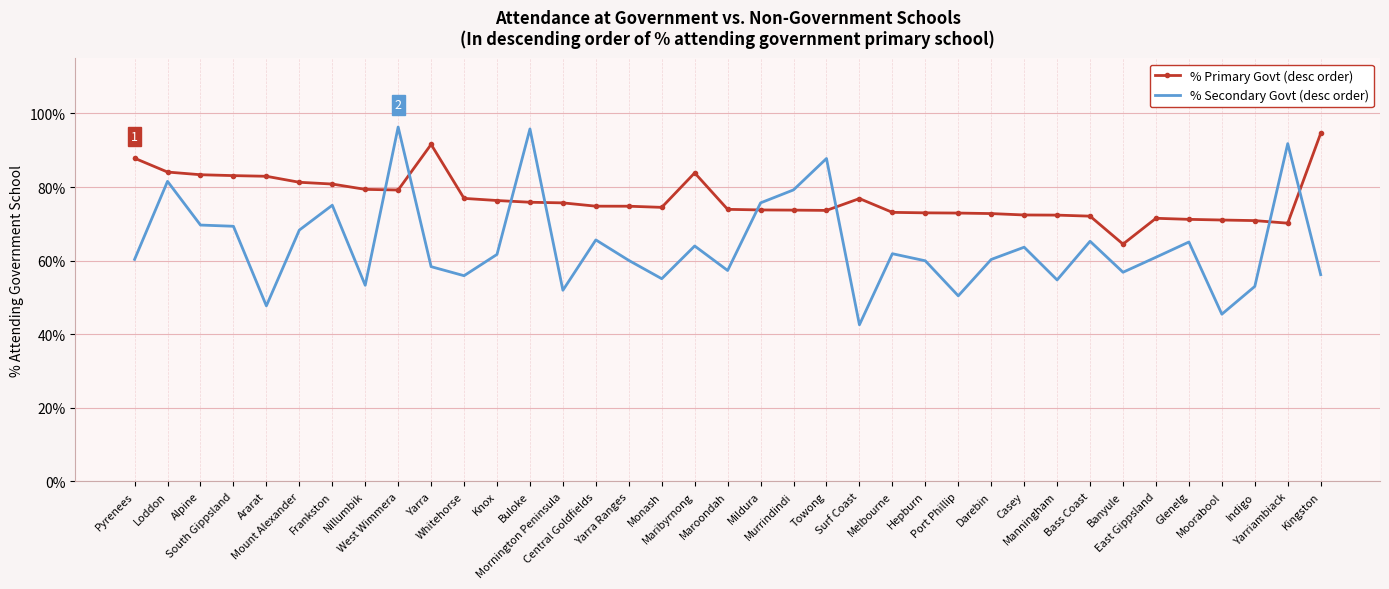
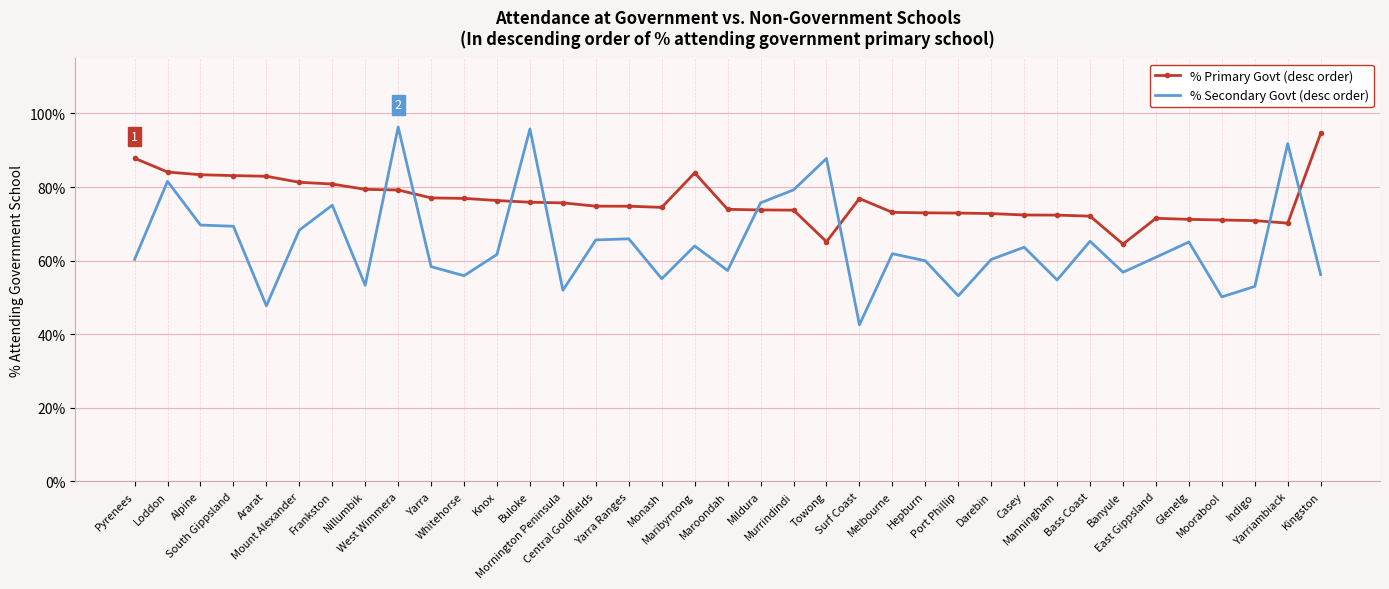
% Primary Govt (desc order), Yarra: 92% -> 77%
% Secondary Govt (desc order), Yarra Ranges: 60% -> 66%
% Primary Govt (desc order), Towong: 74% -> 65%
% Secondary Govt (desc order), Moorabool: 45% -> 50%
